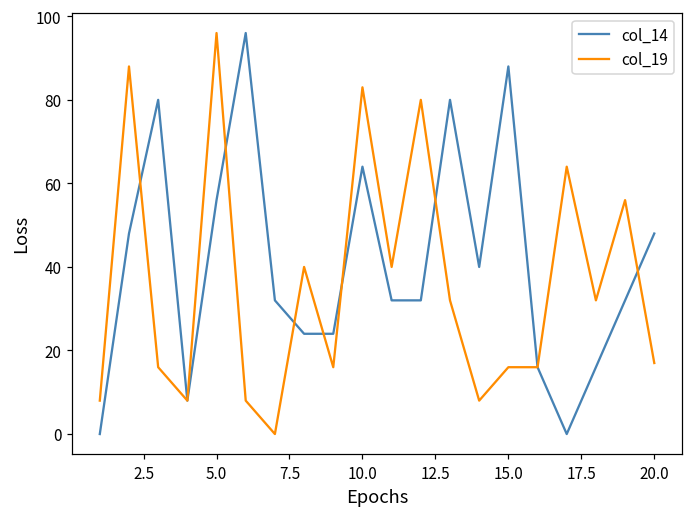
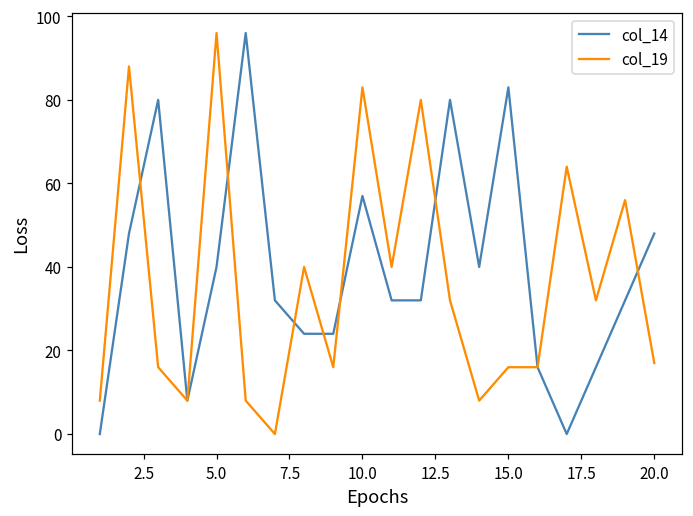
col_14, 5.0: 56 -> 40
col_14, 10.0: 64 -> 57
col_14, 15.0: 88 -> 83
